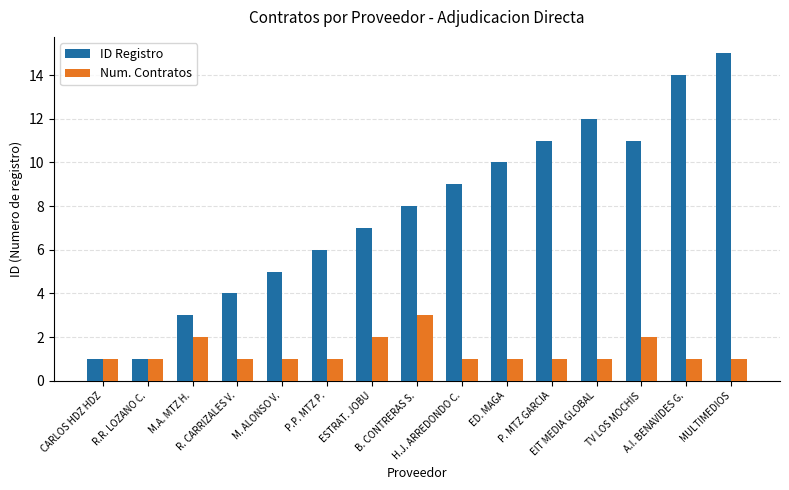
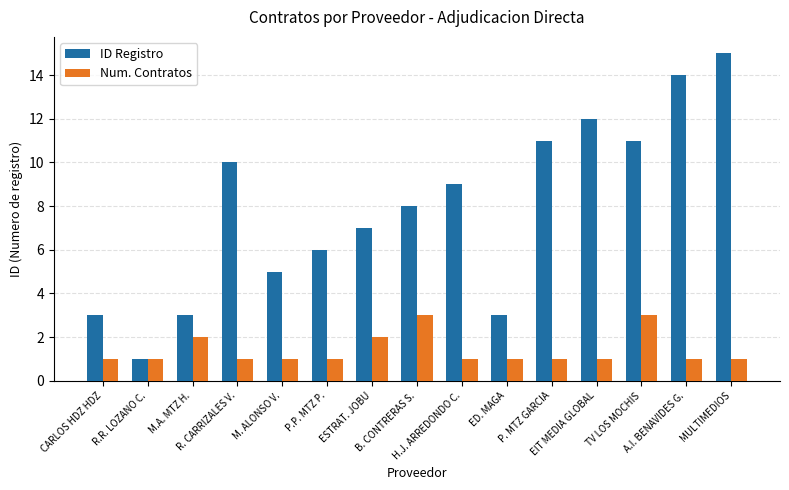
ID Registro, CARLOS HDZ HDZ: 1 -> 3
ID Registro, R. CARRIZALES V.: 4 -> 10
ID Registro, ED. MAGA: 10 -> 3
Num. Contratos, TV LOS MOCHIS: 2 -> 3
